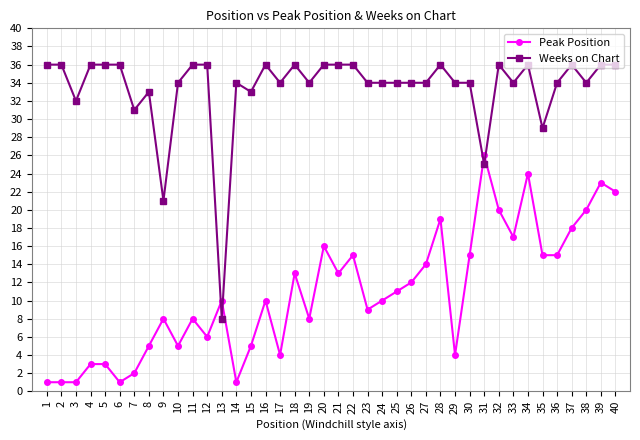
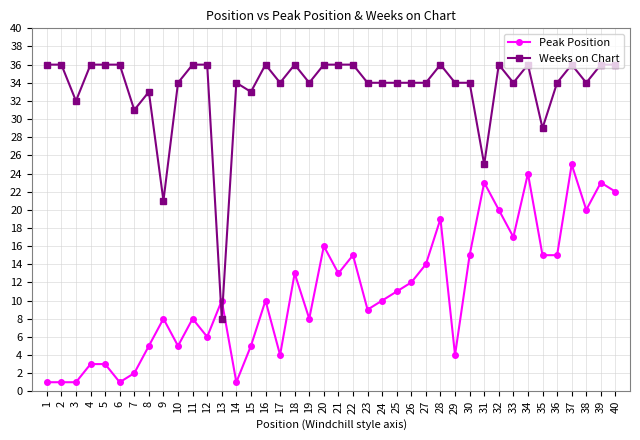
Peak Position, 31: 26 -> 23
Peak Position, 37: 18 -> 25
